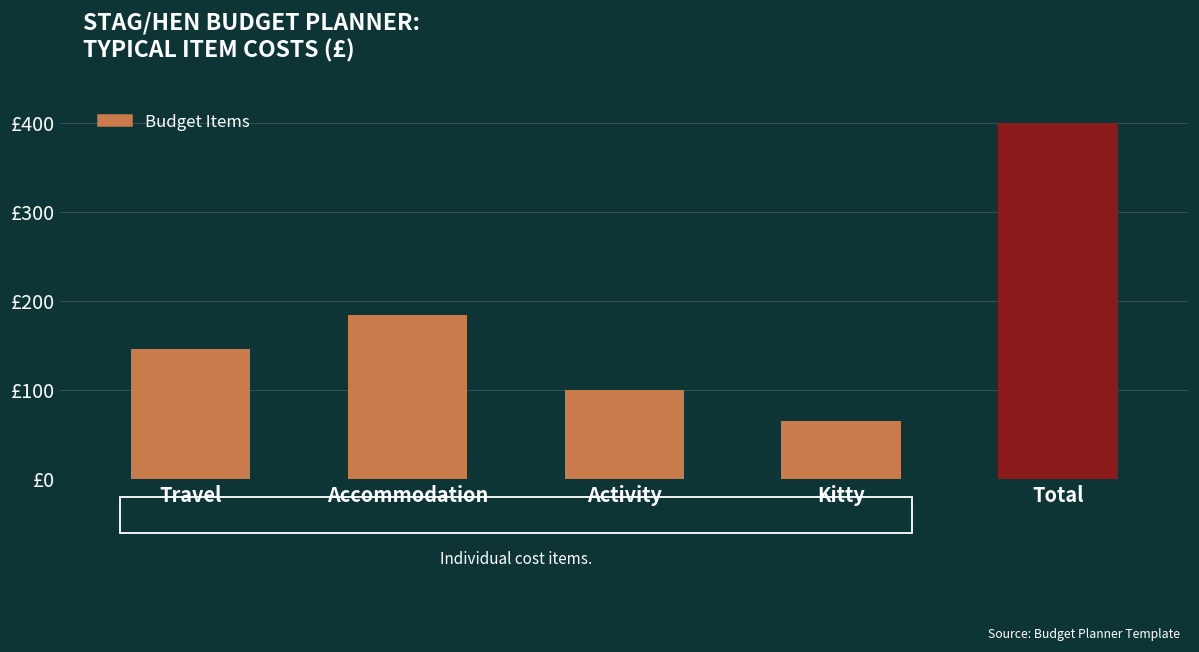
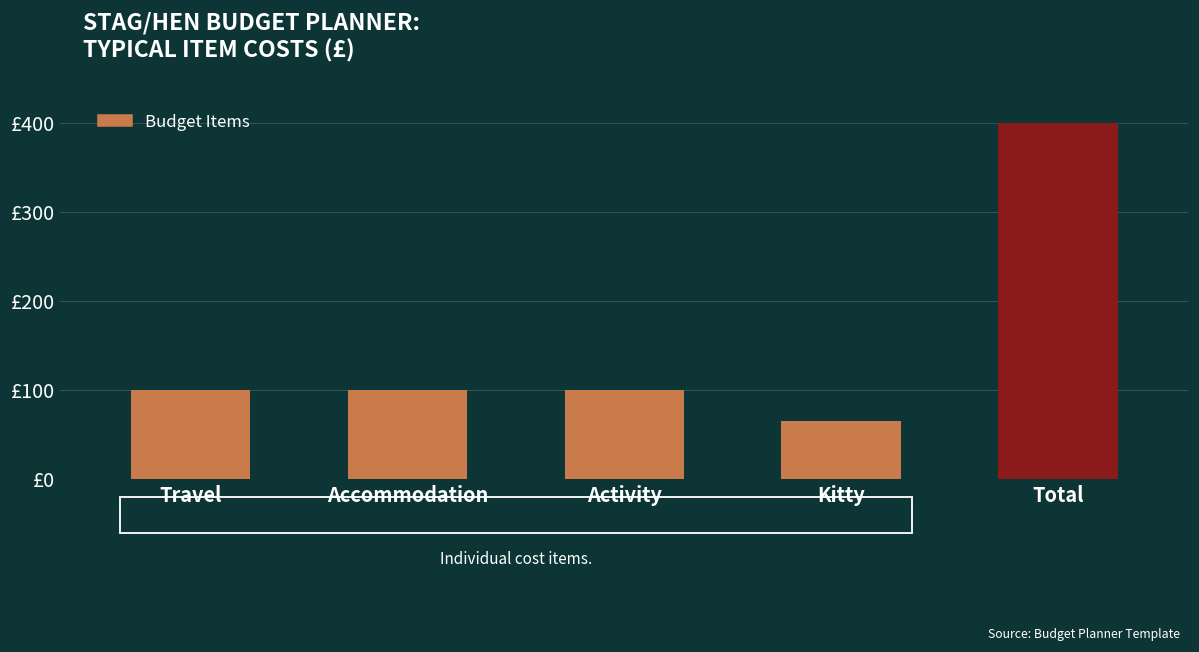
Travel: £150 -> £100
Accommodation: £180 -> £100
